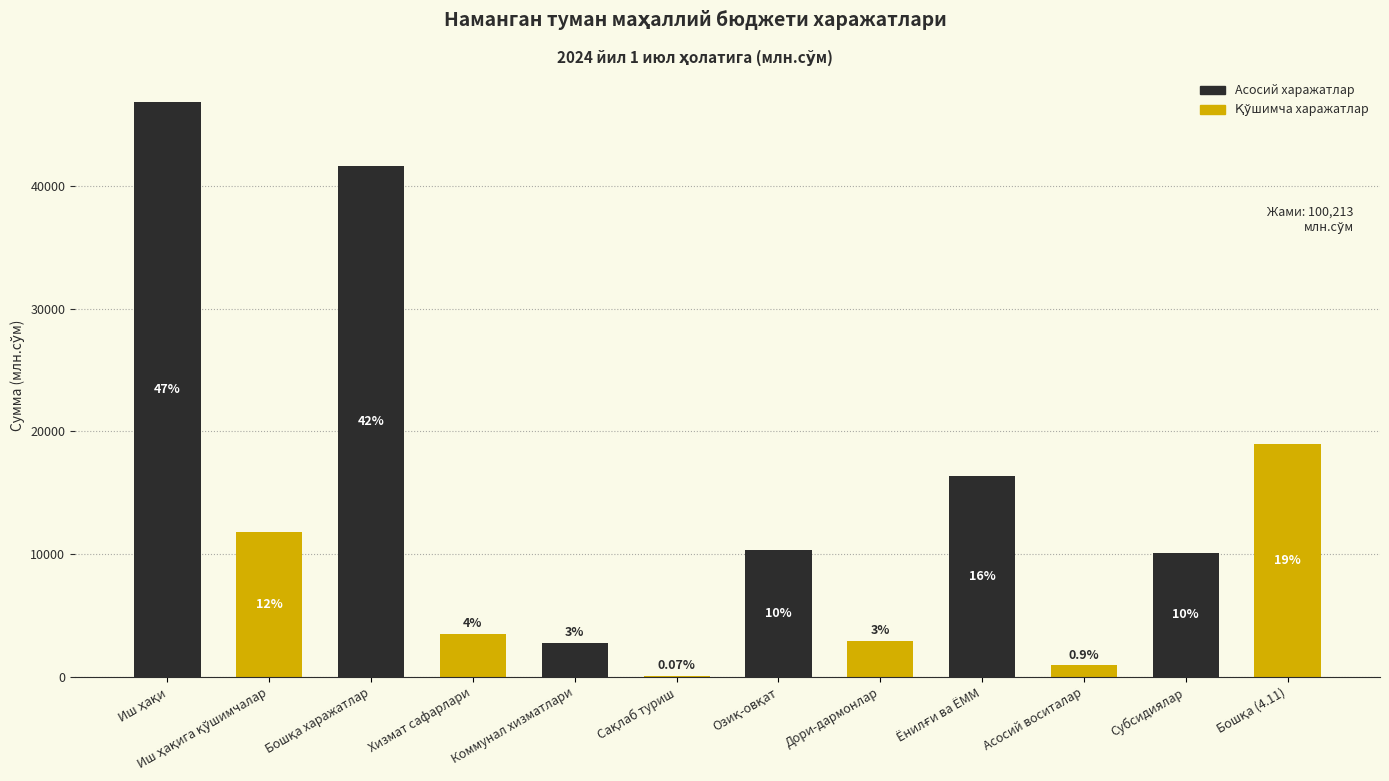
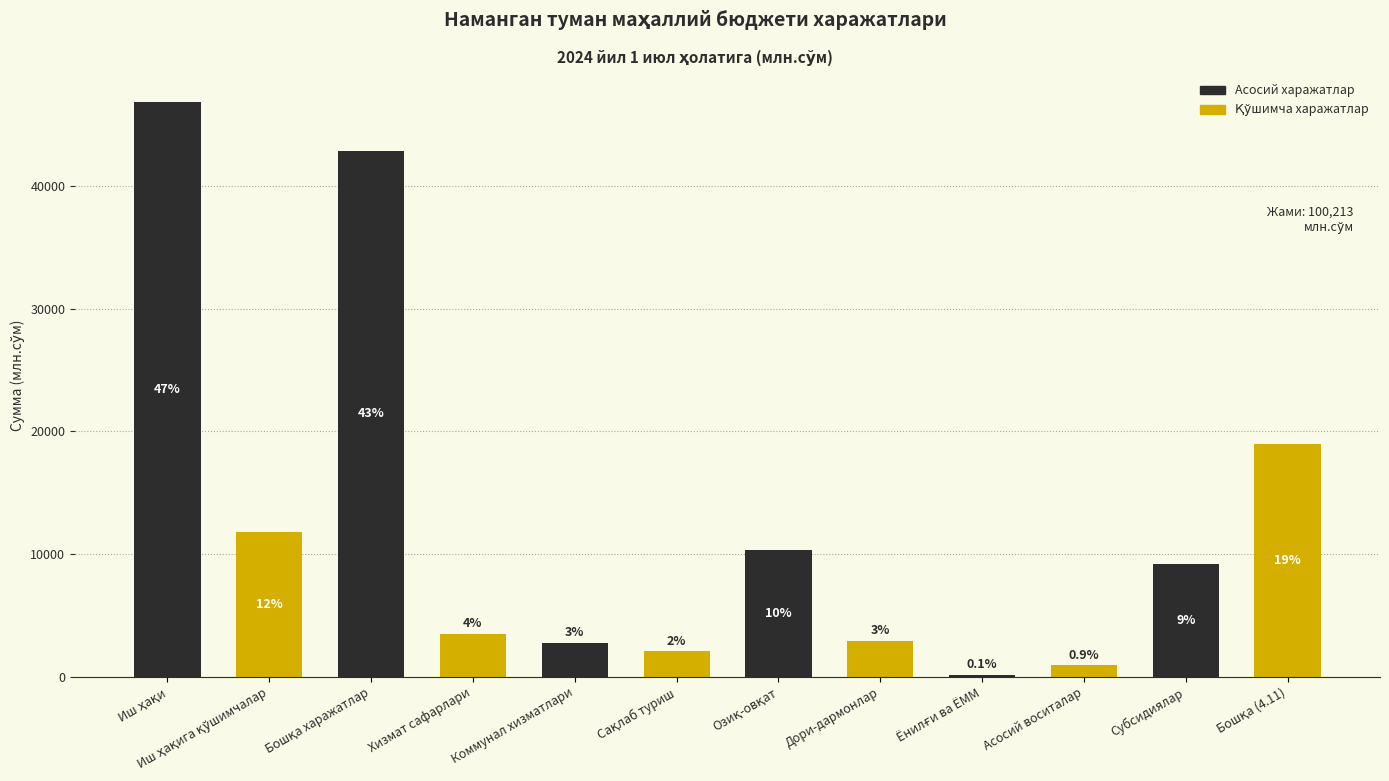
Бошқа харажатлар: 42% -> 43%
Сақлаб туриш: 0.07% -> 2%
Ёнилғи ва ЁММ: 16% -> 0.1%
Субсидиялар: 10% -> 9%
